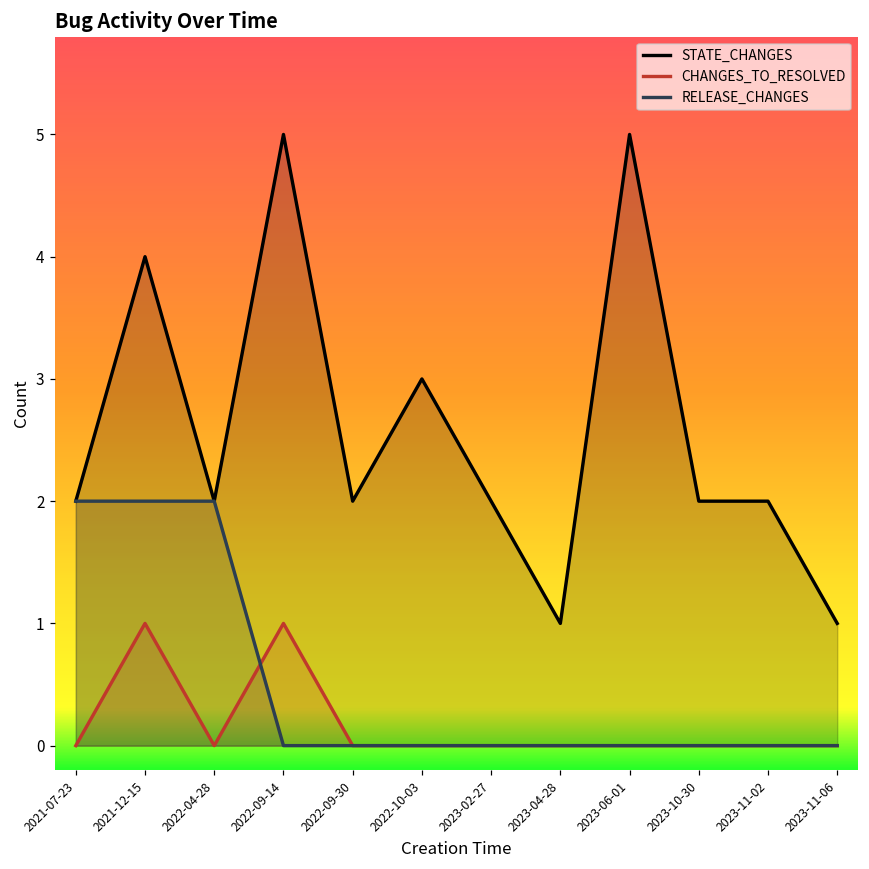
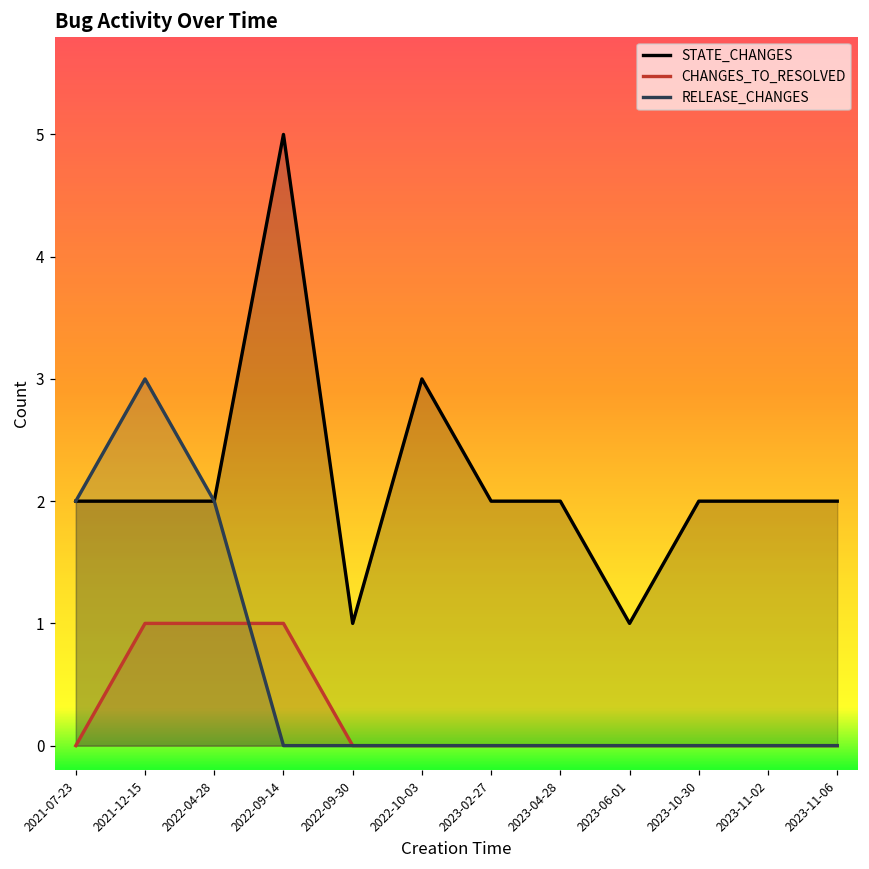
STATE_CHANGES, 2021-12-15: 4 -> 2
RELEASE_CHANGES, 2021-12-15: 2 -> 3
CHANGES_TO_RESOLVED, 2022-04-28: 0 -> 1
STATE_CHANGES, 2022-09-30: 2 -> 1
STATE_CHANGES, 2023-04-28: 1 -> 2
STATE_CHANGES, 2023-06-01: 5 -> 1
STATE_CHANGES, 2023-11-06: 1 -> 2
